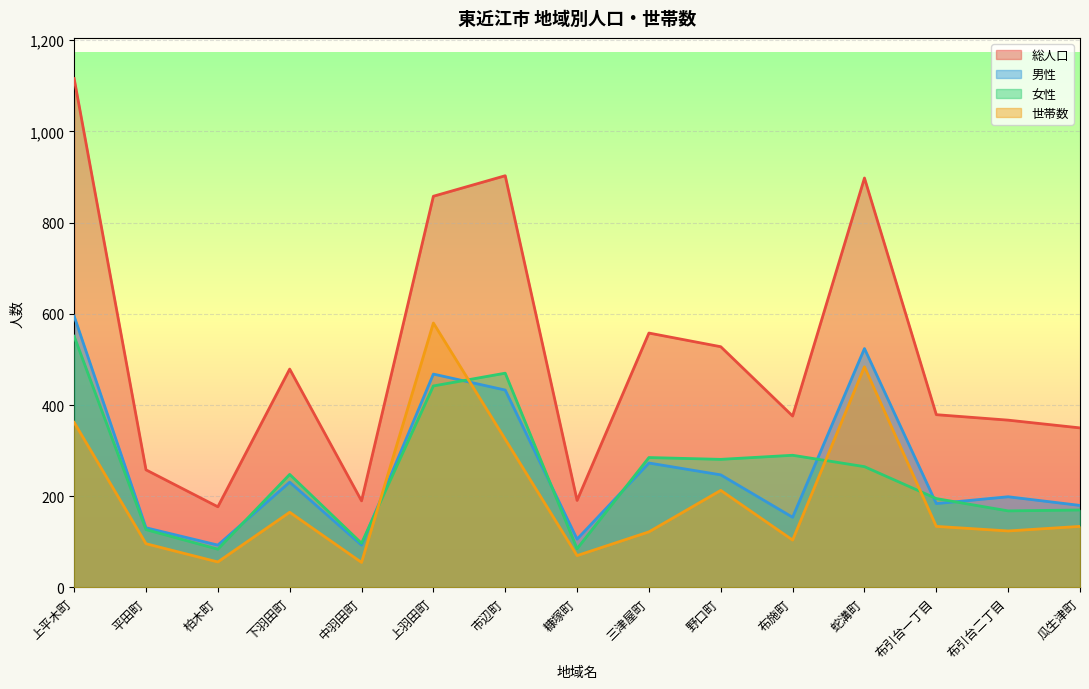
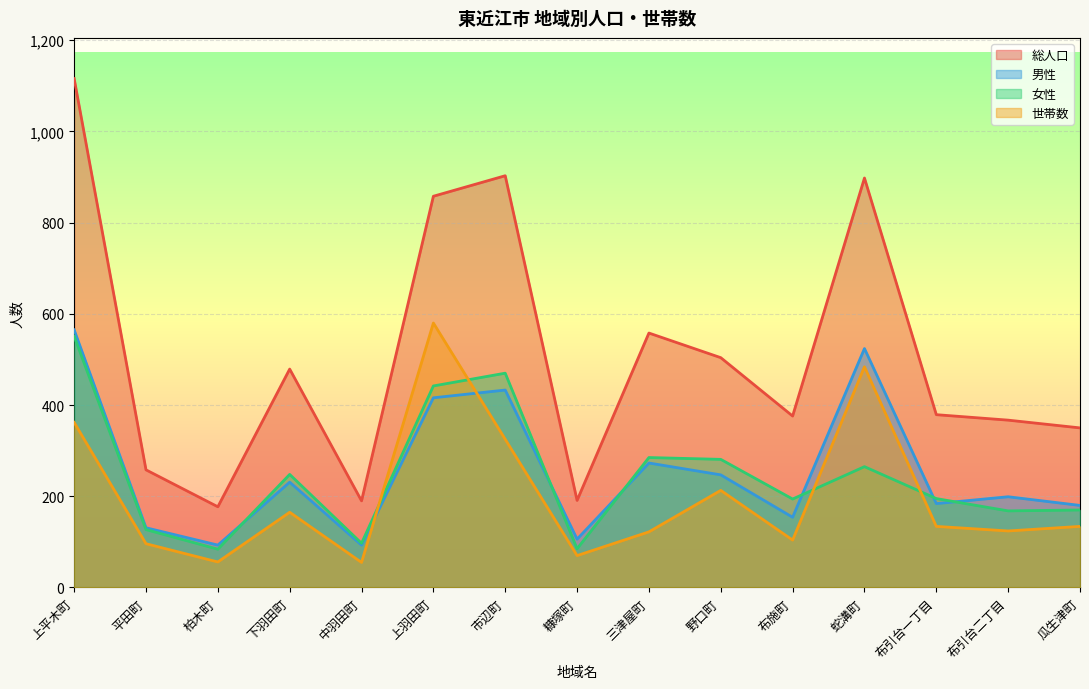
男性, 上平木町: 600 -> 570
男性, 上羽田町: 470 -> 420
総人口, 野口町: 530 -> 500
女性, 布施町: 290 -> 190
